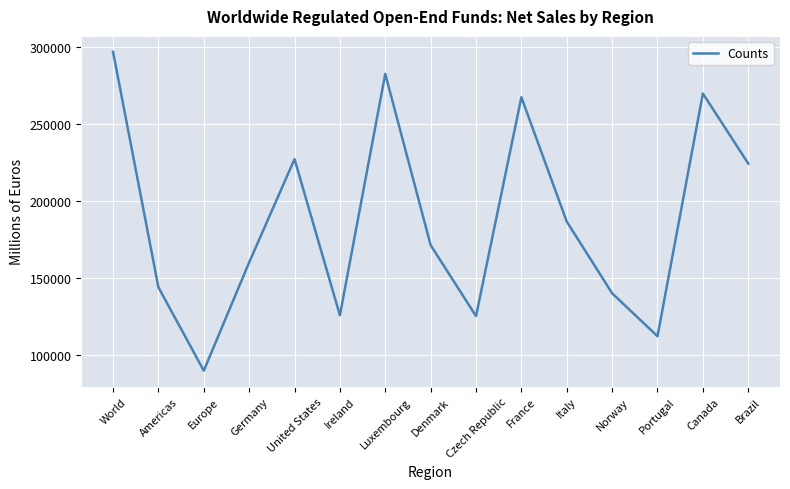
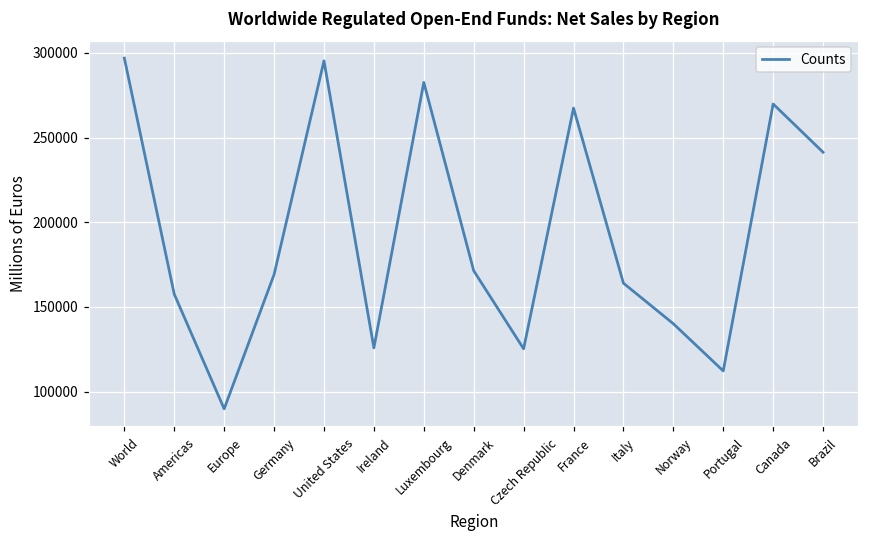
Americas: 144000 -> 158000
Germany: 160000 -> 169000
United States: 227000 -> 295000
Italy: 187000 -> 164000
Brazil: 224000 -> 241000
